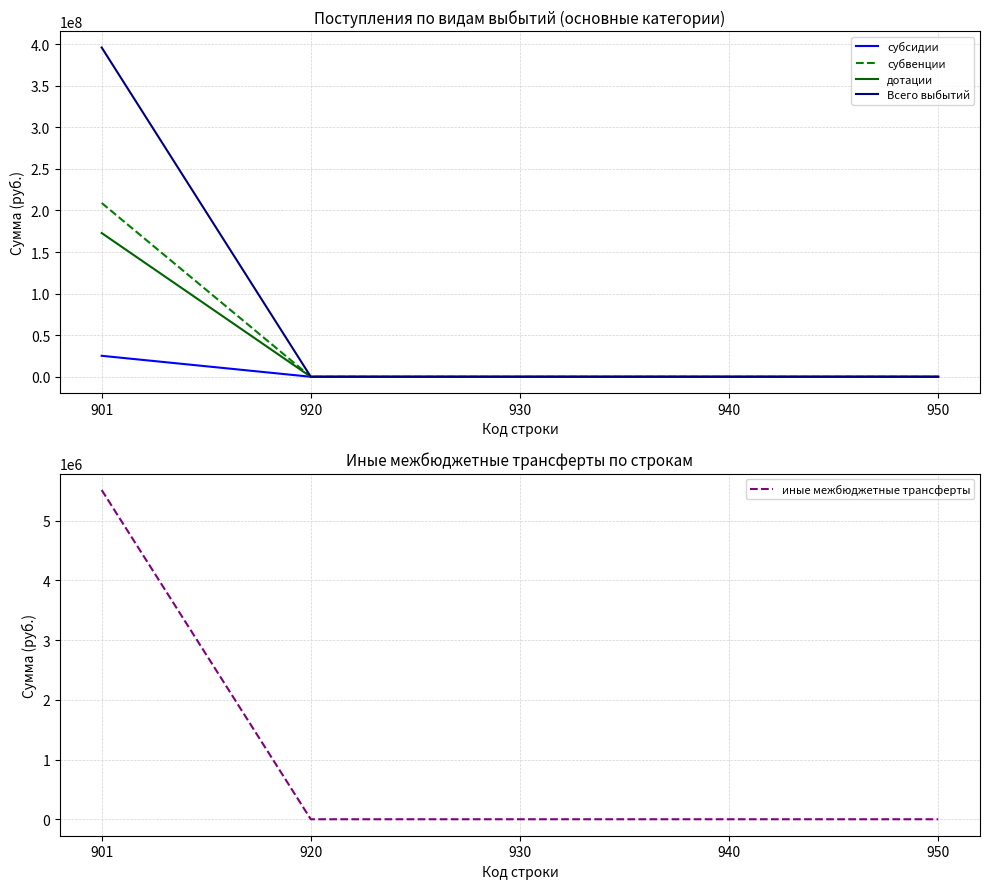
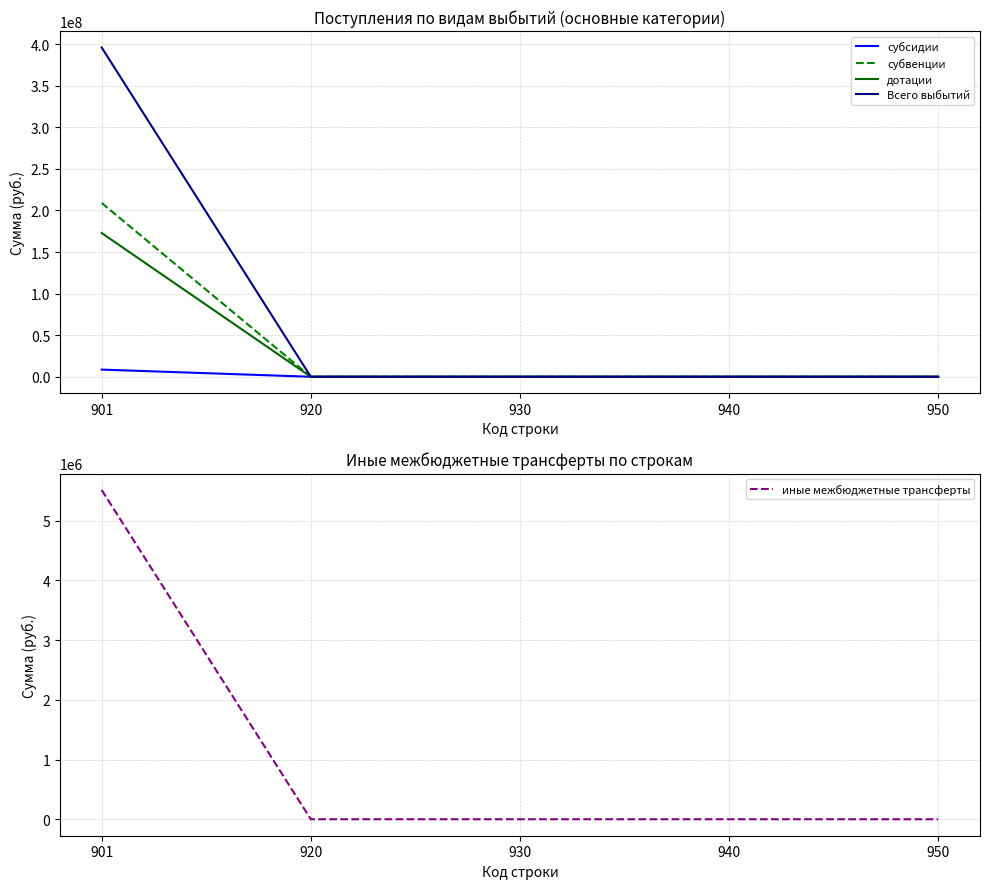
Поступления по видам выбытий (основные категории), субсидии, 901: 30000000 -> 10000000
